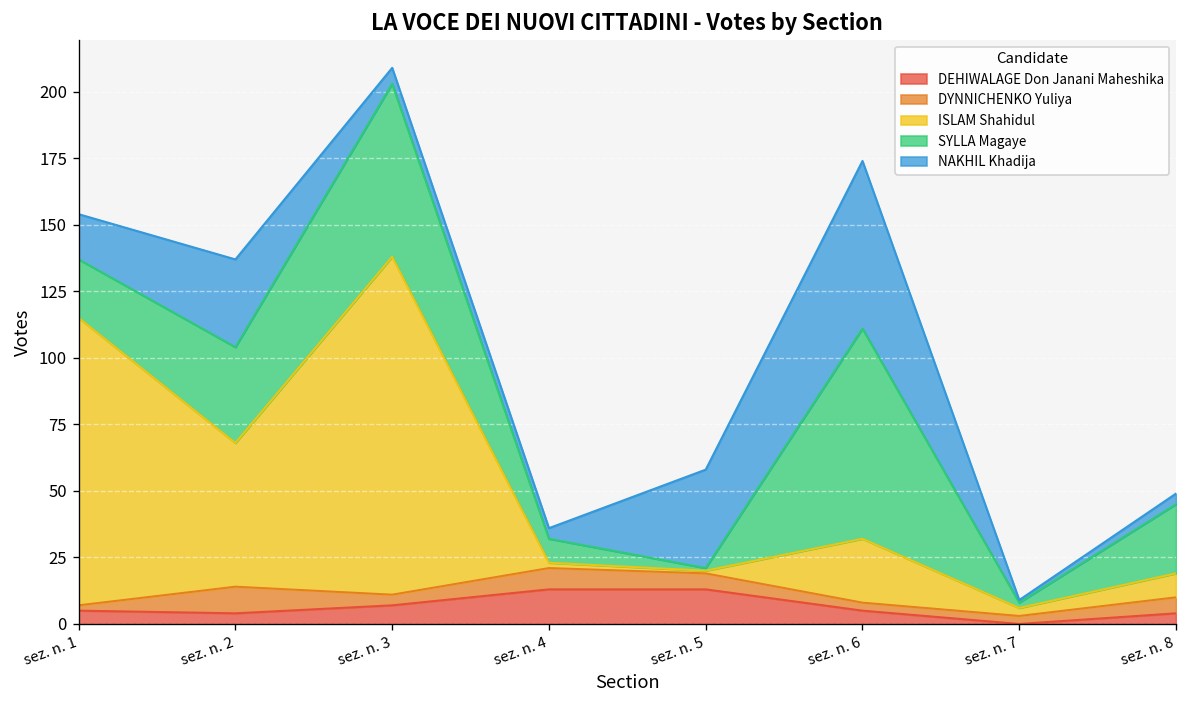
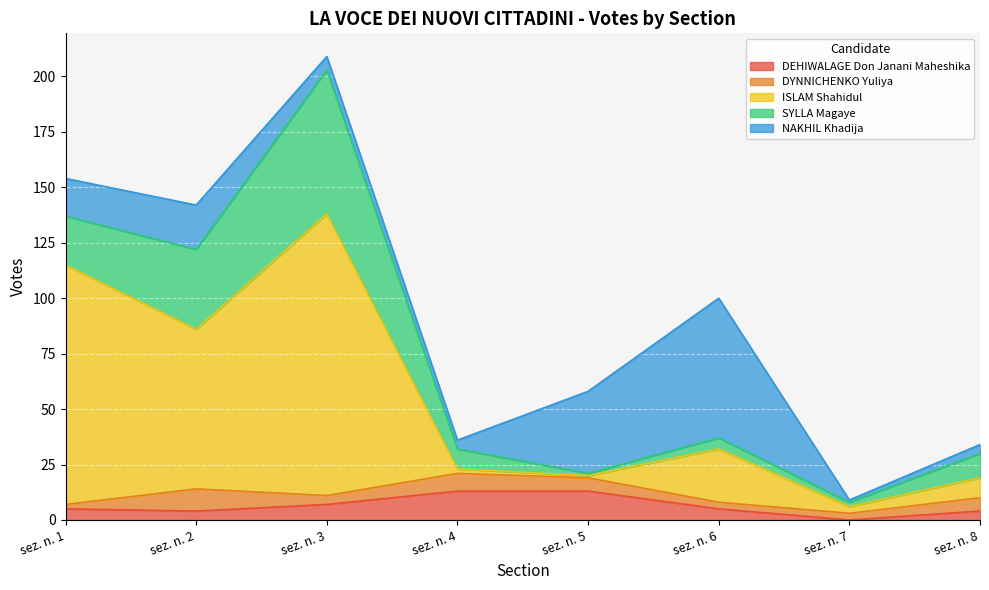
ISLAM Shahidul, sez. n. 2: 54 -> 72
NAKHIL Khadija, sez. n. 2: 33 -> 20
SYLLA Magaye, sez. n. 6: 79 -> 5
SYLLA Magaye, sez. n. 8: 26 -> 11
